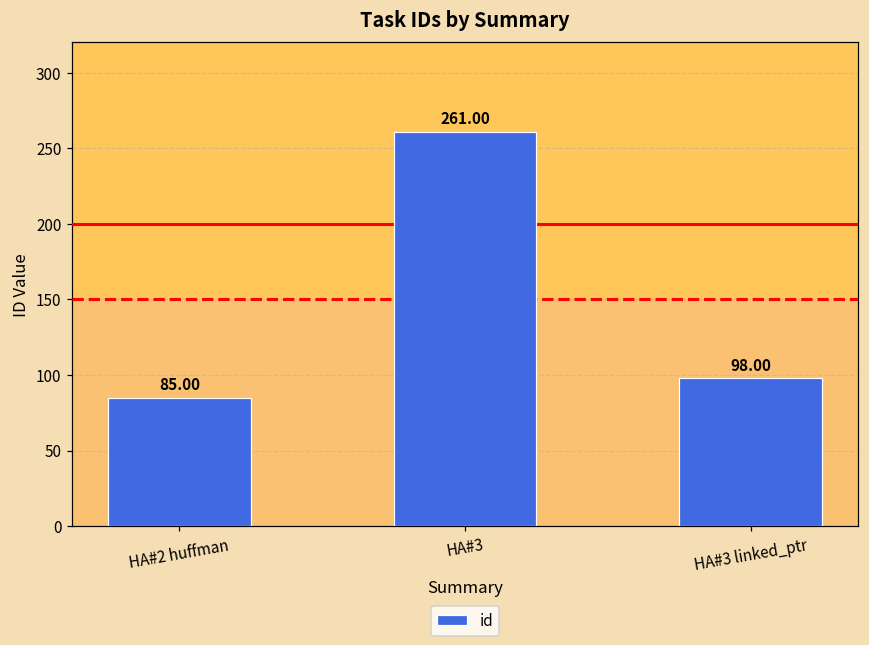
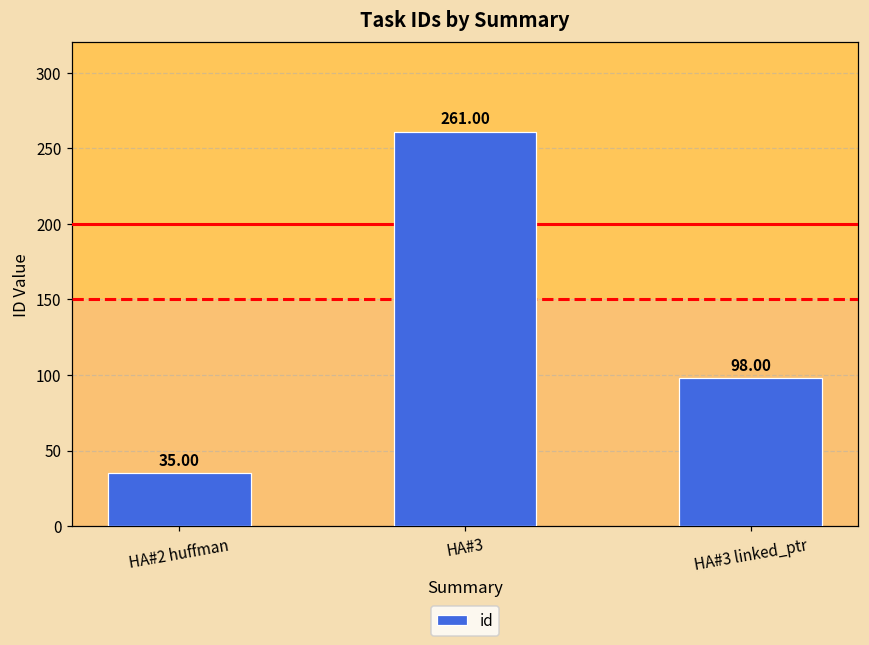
HA#2 huffman: 85.00 -> 35.00
